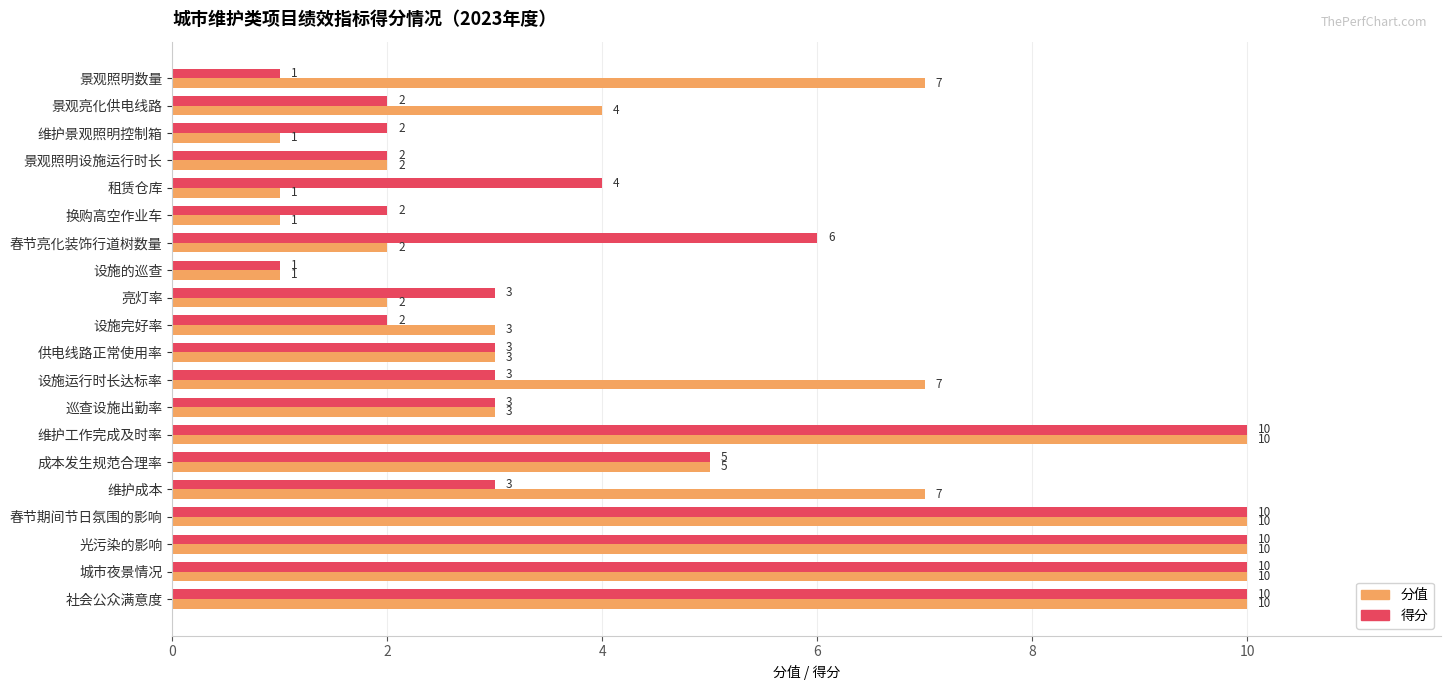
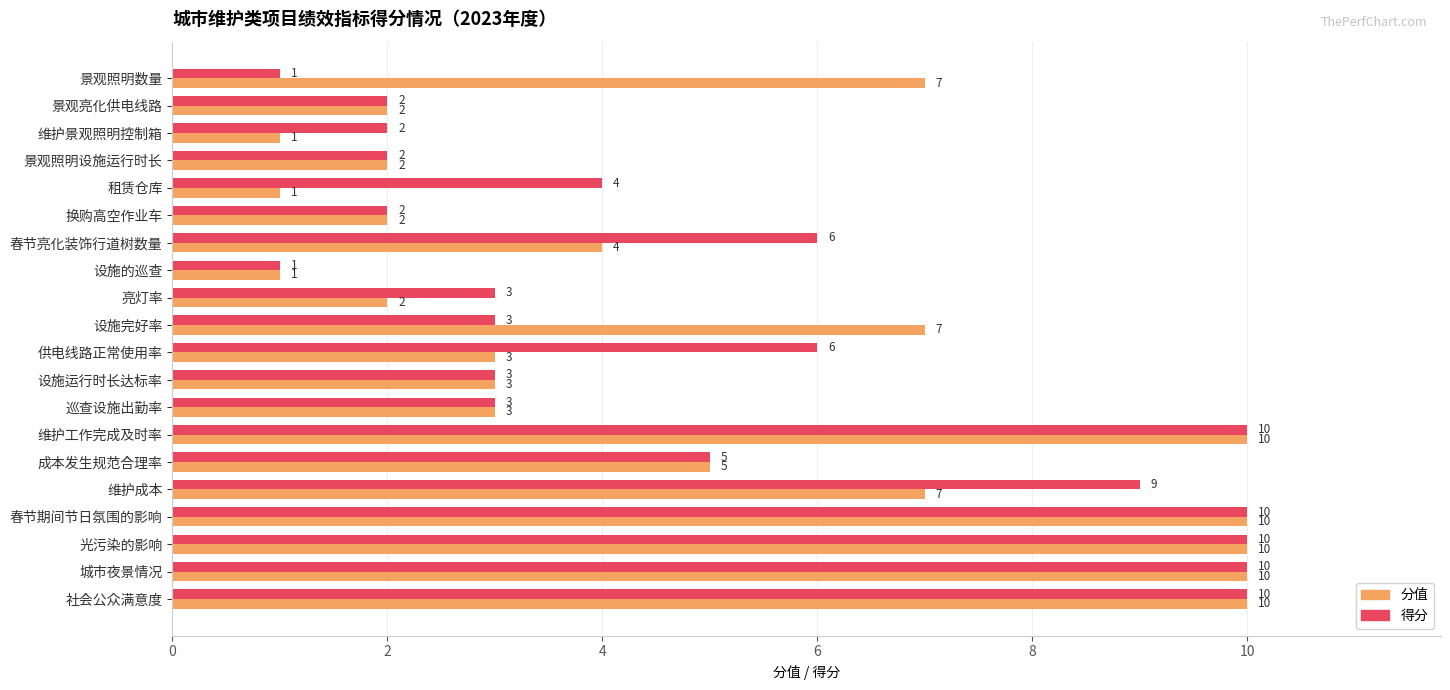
分值, 景观亮化供电线路: 4 -> 2
分值, 换购高空作业车: 1 -> 2
分值, 春节亮化装饰行道树数量: 2 -> 4
得分, 设施完好率: 2 -> 3
分值, 设施完好率: 3 -> 7
得分, 供电线路正常使用率: 3 -> 6
分值, 设施运行时长达标率: 7 -> 3
得分, 维护成本: 3 -> 9
